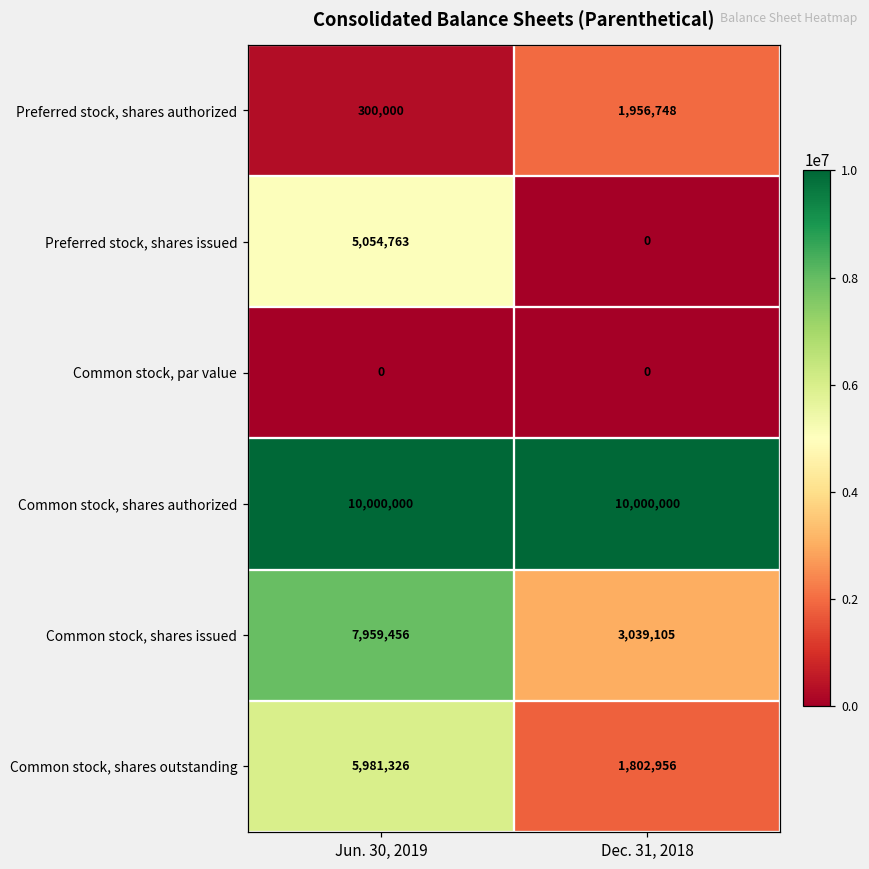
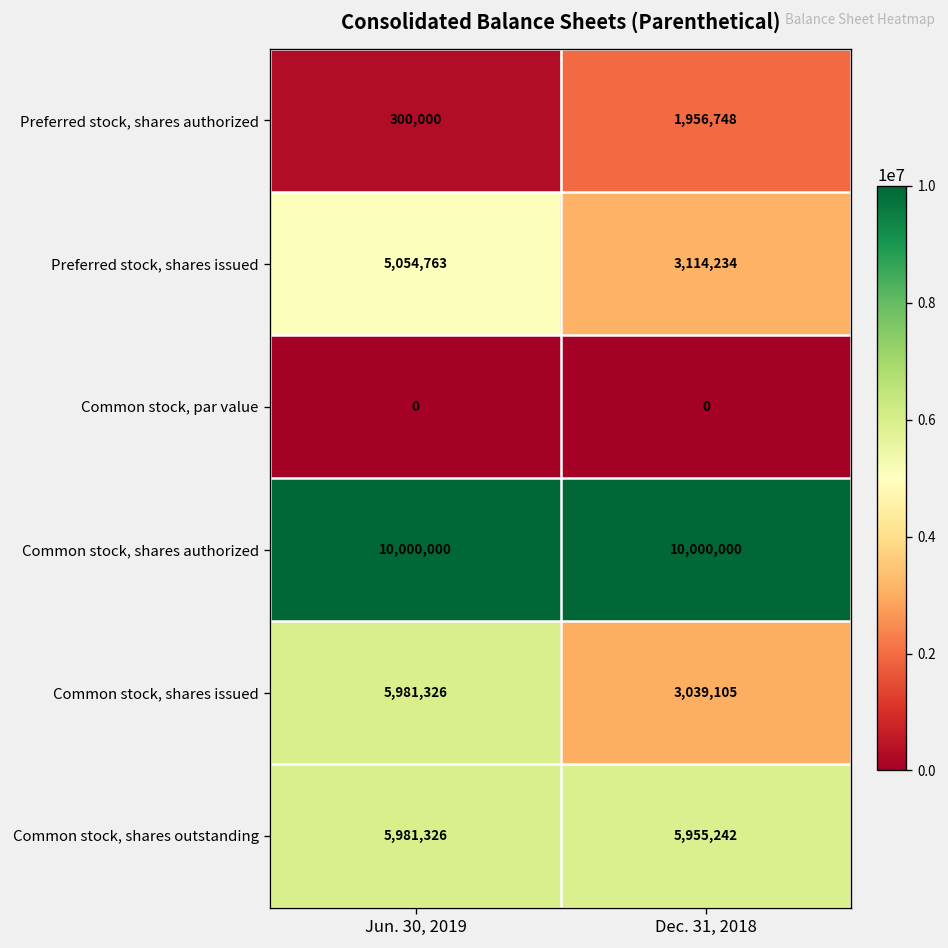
Preferred stock, shares issued, Dec. 31, 2018: 0 -> 3,114,234
Common stock, shares issued, Jun. 30, 2019: 7,959,456 -> 5,981,326
Common stock, shares outstanding, Dec. 31, 2018: 1,802,956 -> 5,955,242
